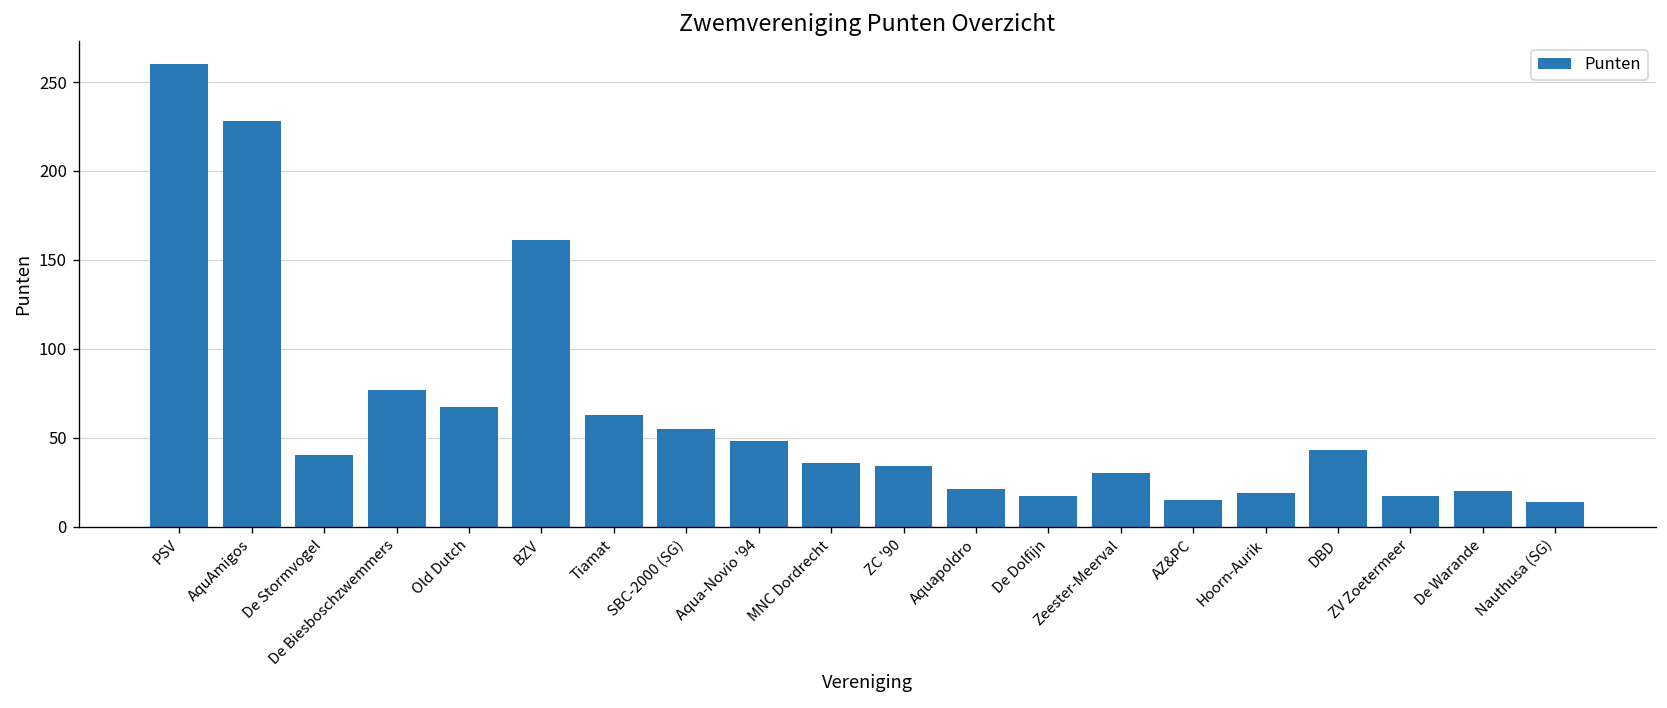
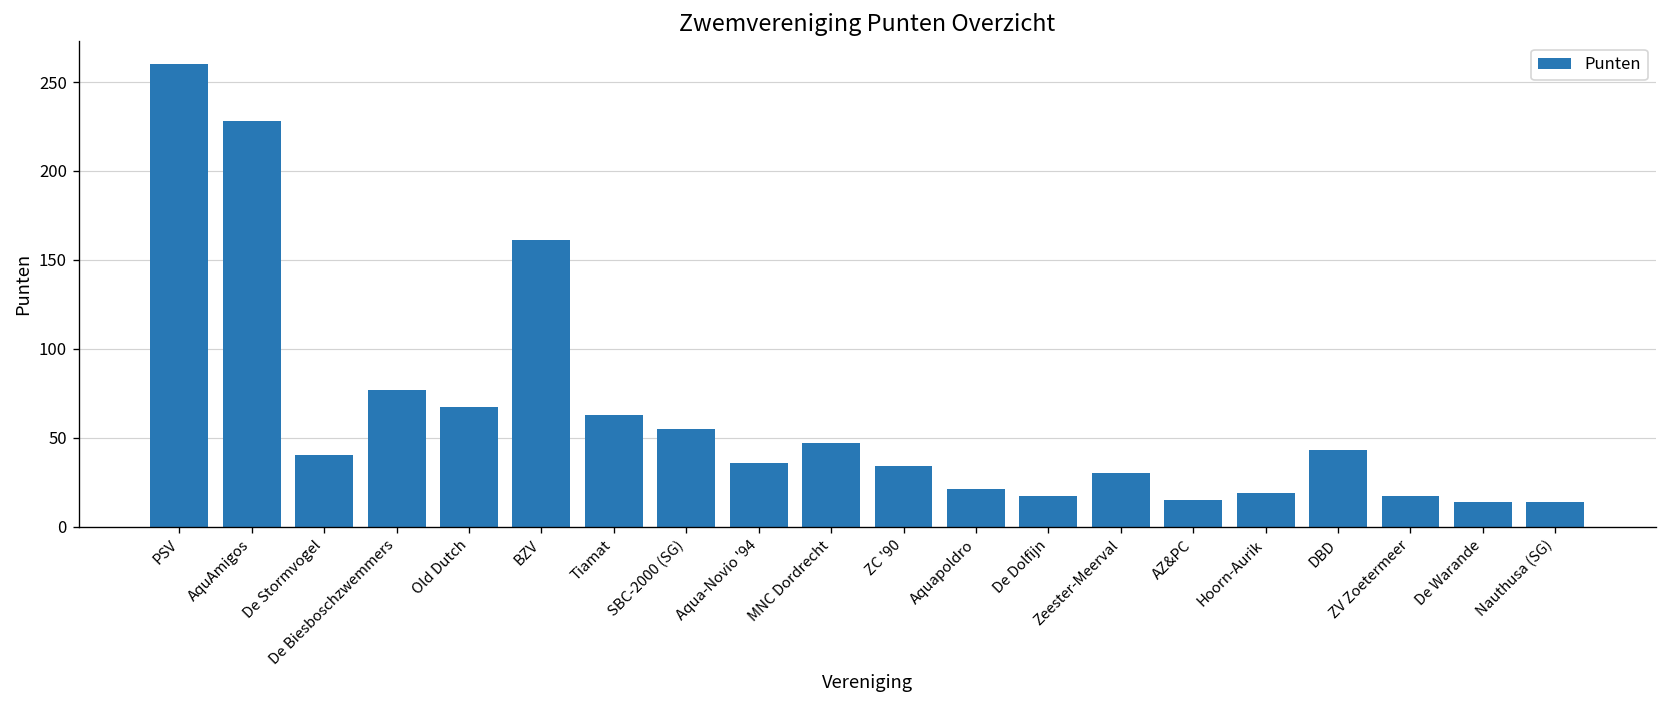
Aqua-Novio '94: 48 -> 36
MNC Dordrecht: 36 -> 47
De Warande: 20 -> 14
